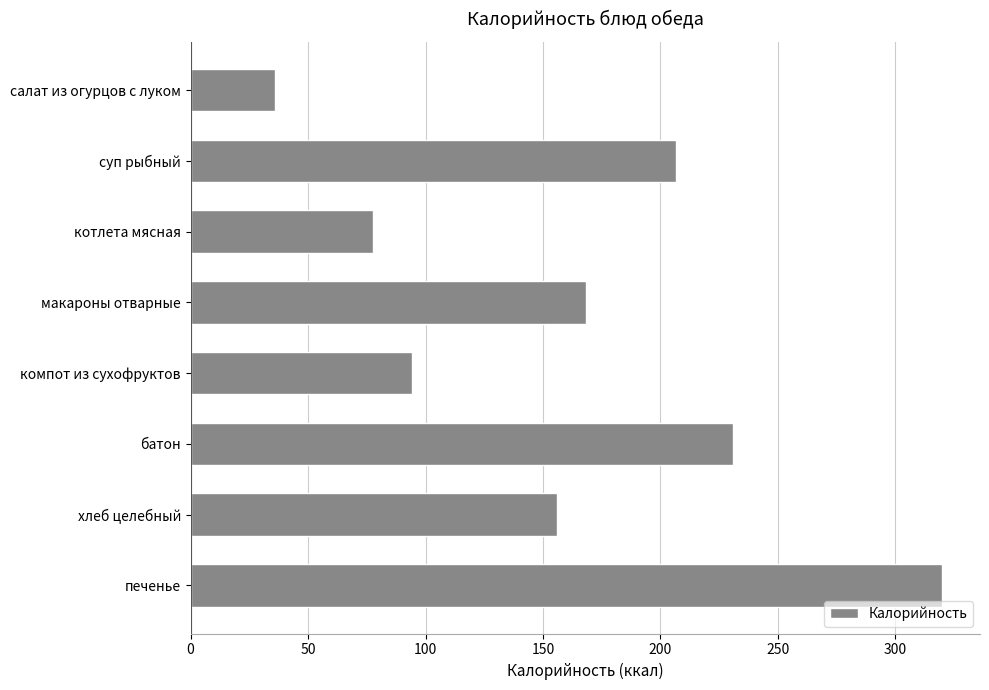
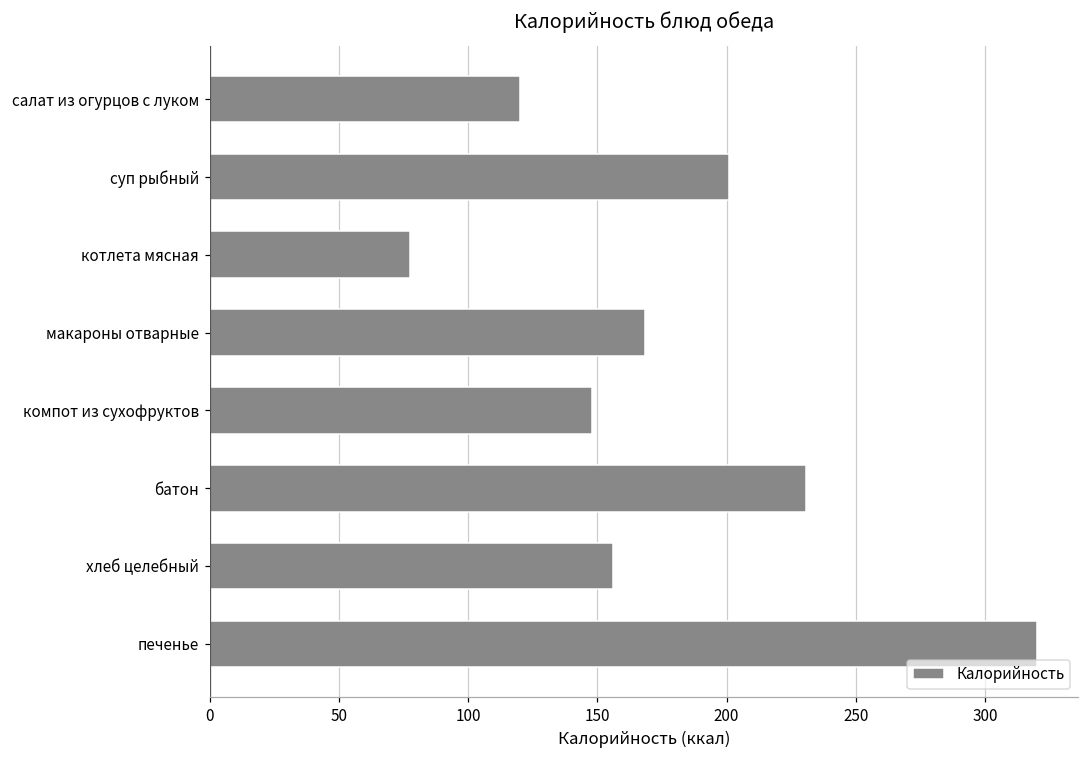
салат из огурцов с луком: 36 -> 120
суп рыбный: 207 -> 201
компот из сухофруктов: 94 -> 148
